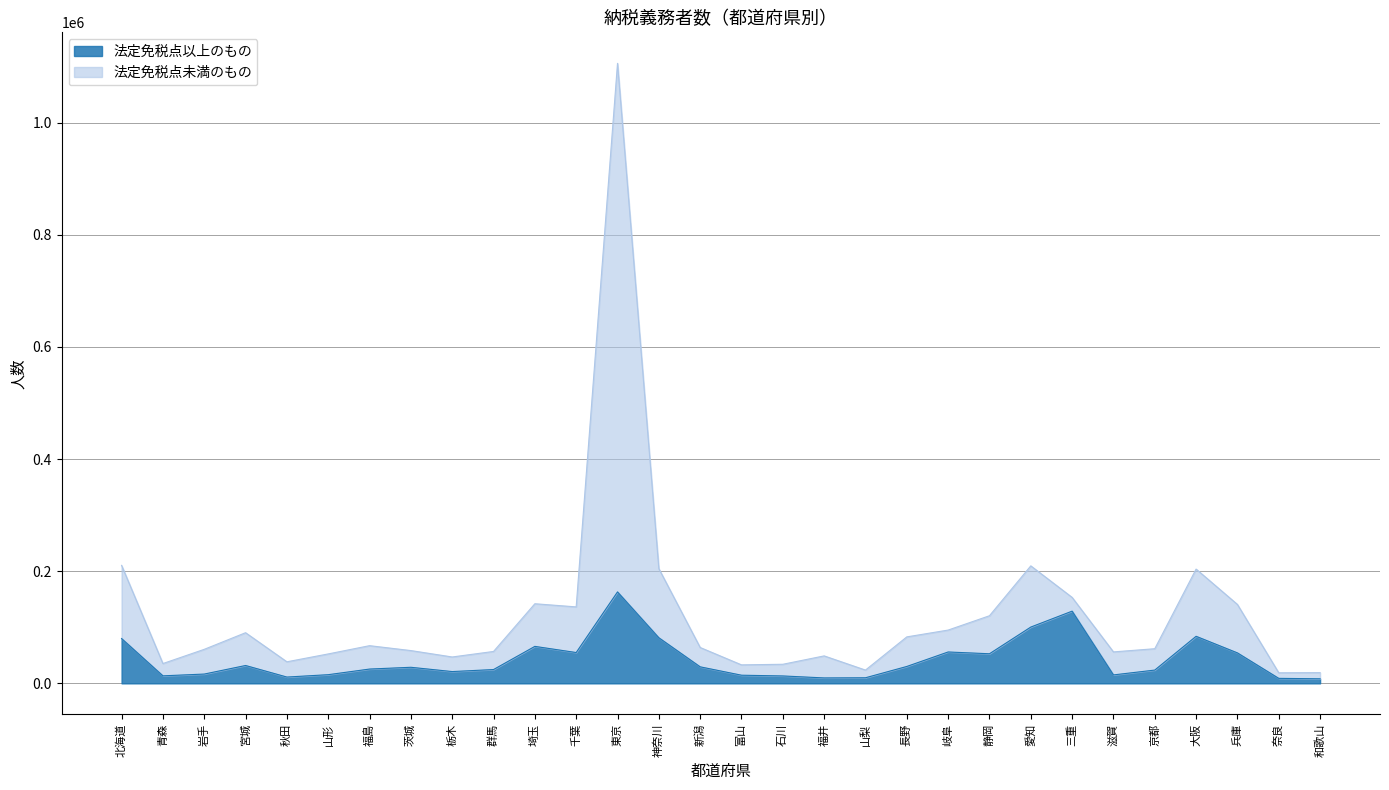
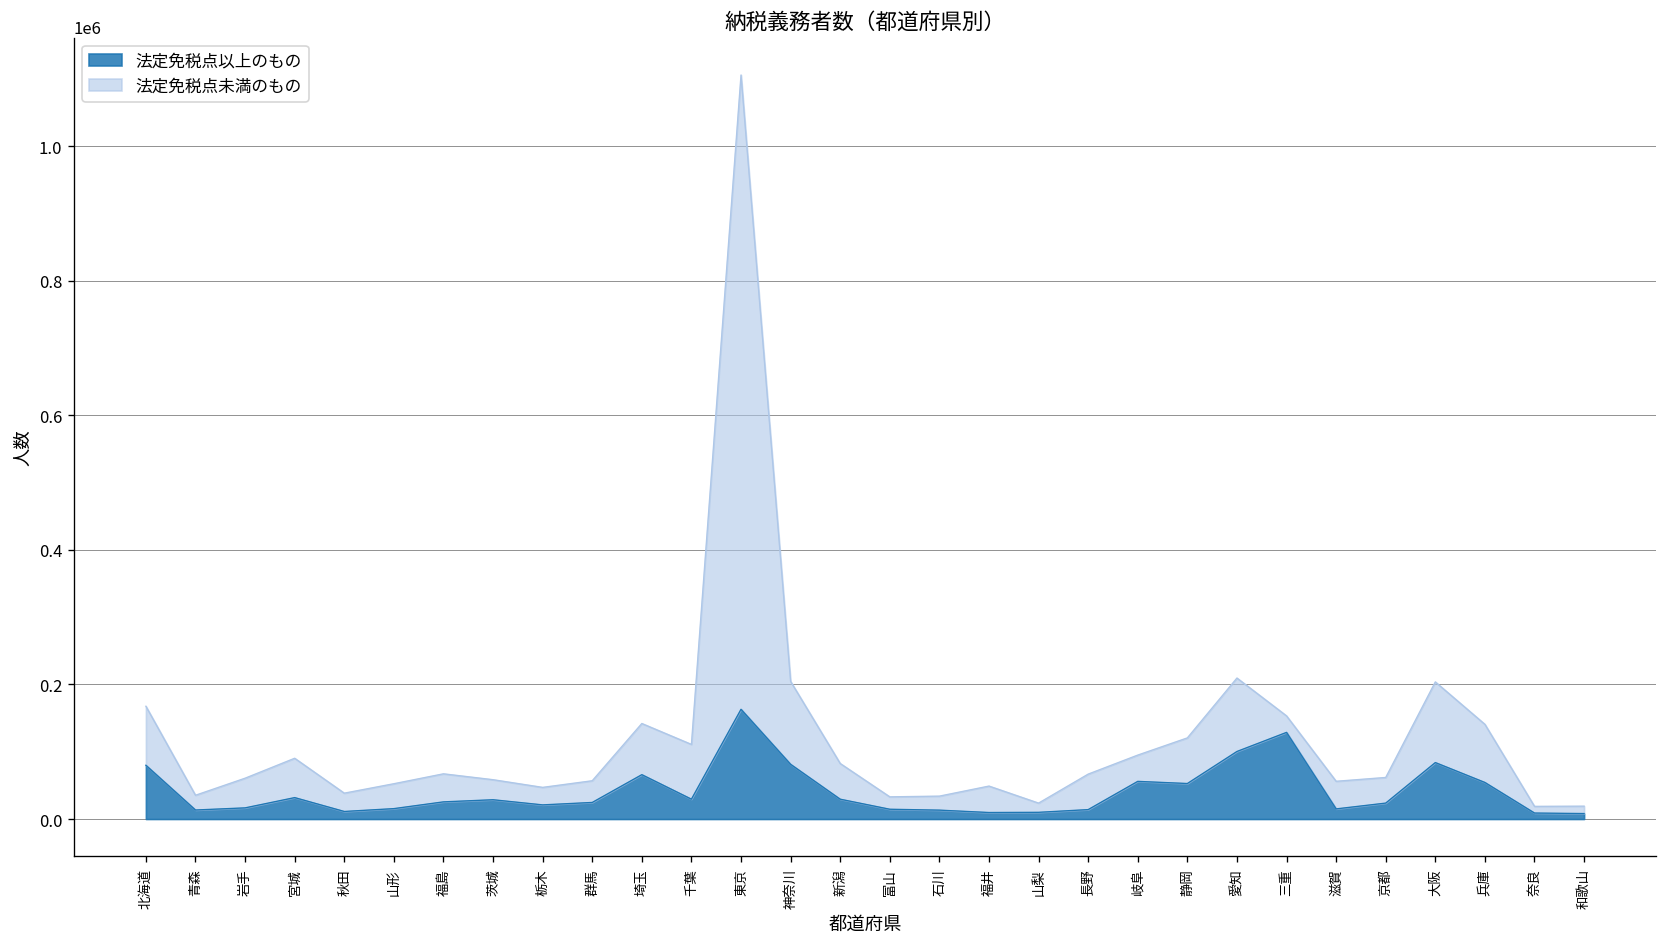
法定免税点未満のもの, 北海道: 130000 -> 90000
法定免税点以上のもの, 千葉: 50000 -> 30000
法定免税点未満のもの, 新潟: 30000 -> 50000
法定免税点以上のもの, 長野: 30000 -> 10000
